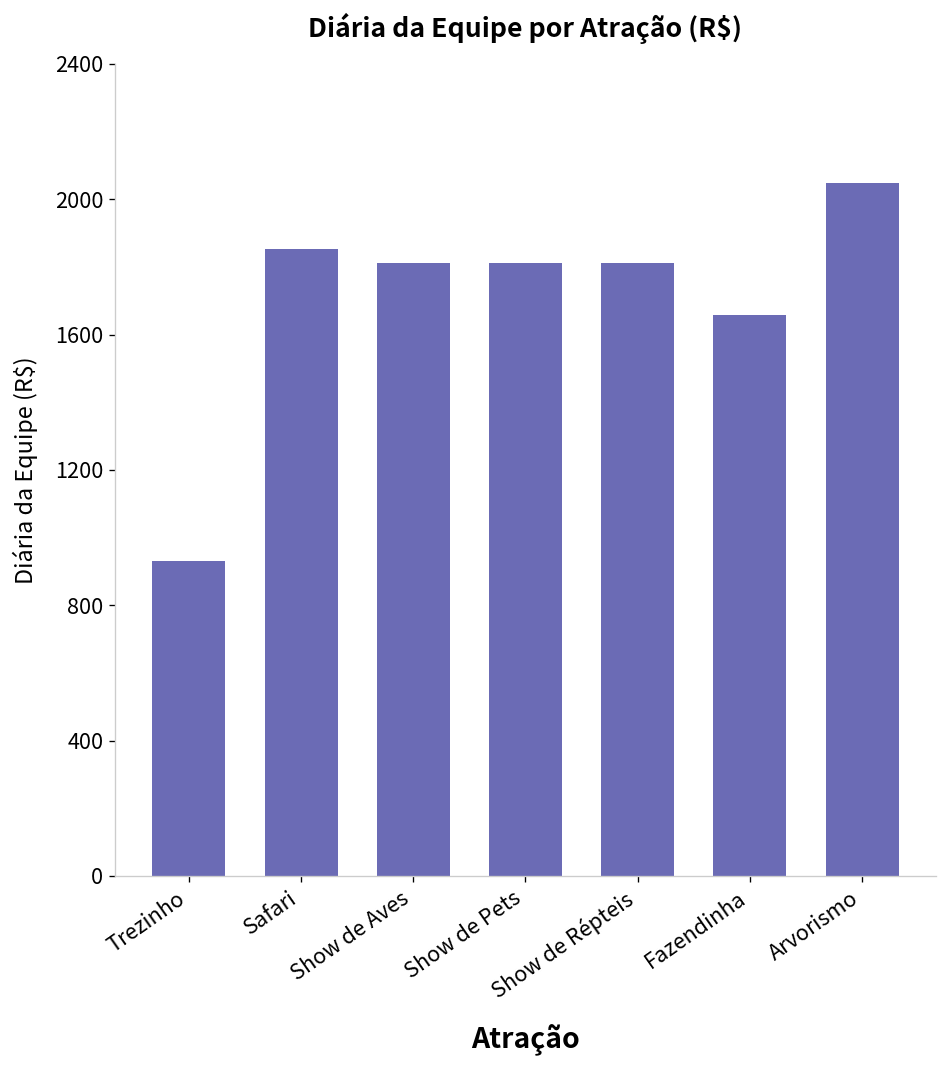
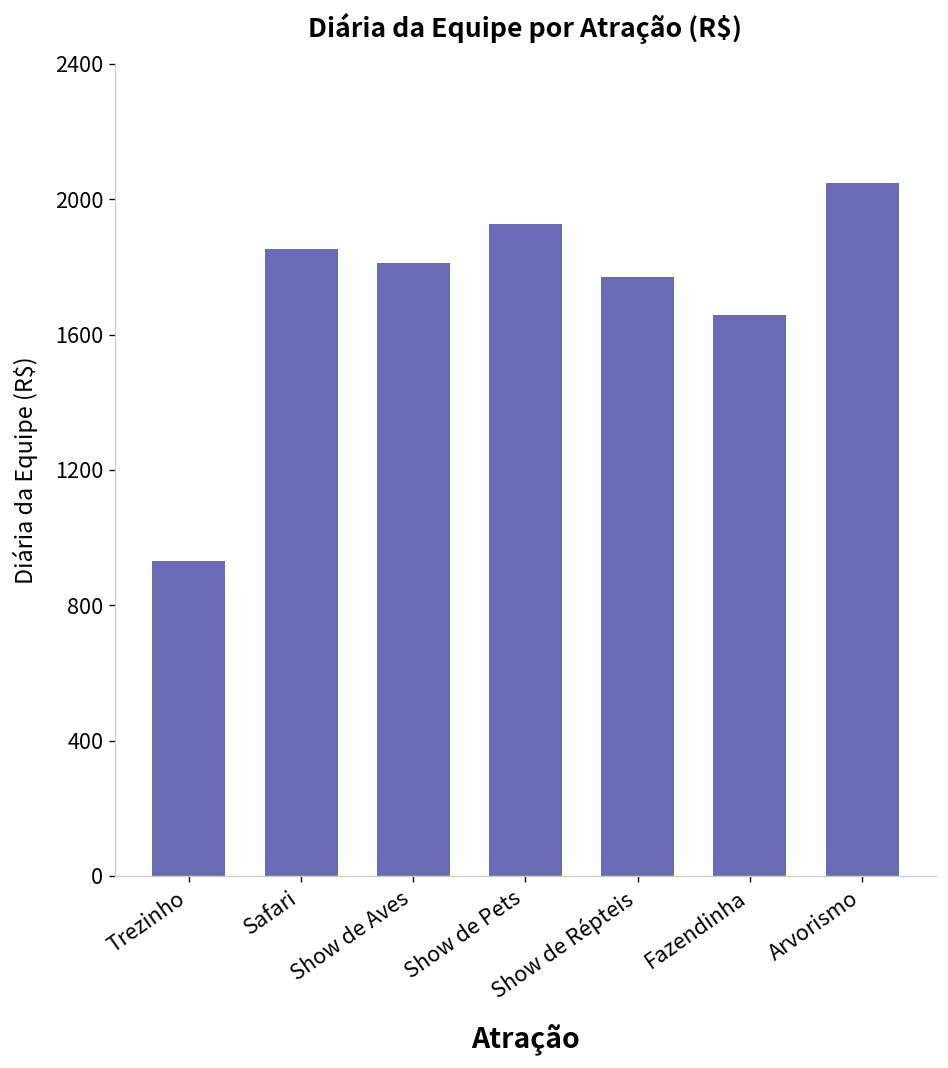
Show de Pets: 1810 -> 1930
Show de Répteis: 1810 -> 1770
